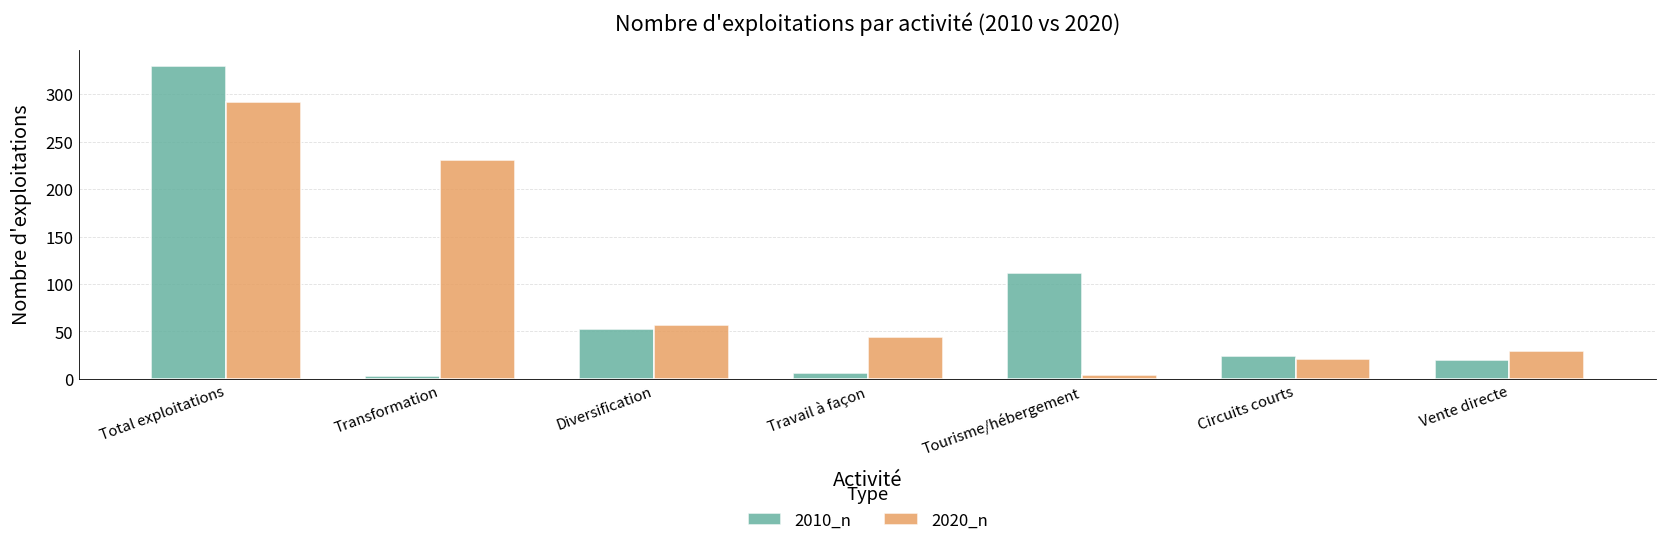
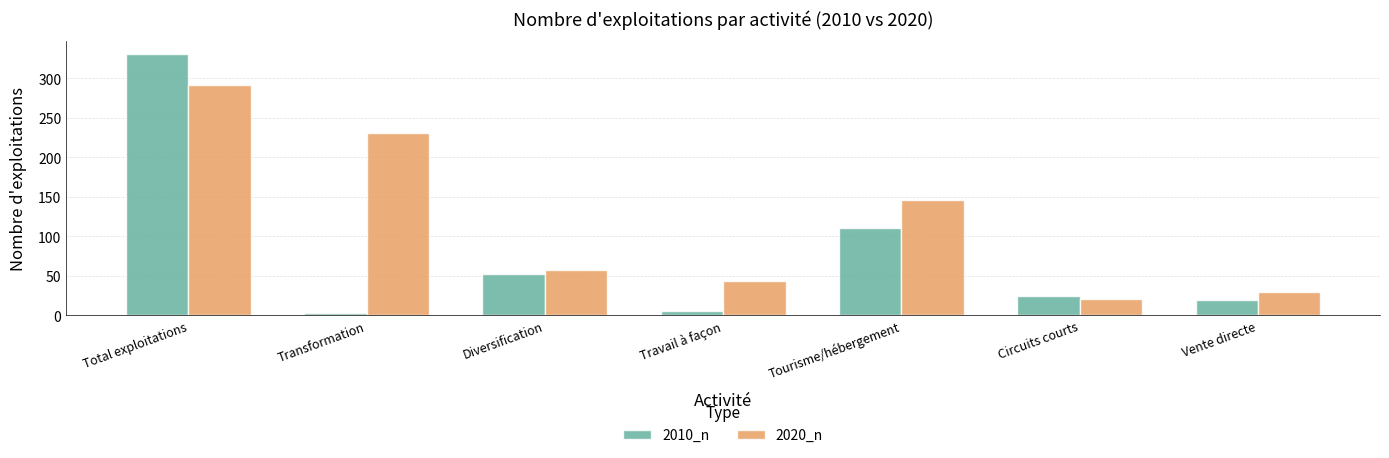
2020_n, Tourisme/hébergement: 0 -> 150
